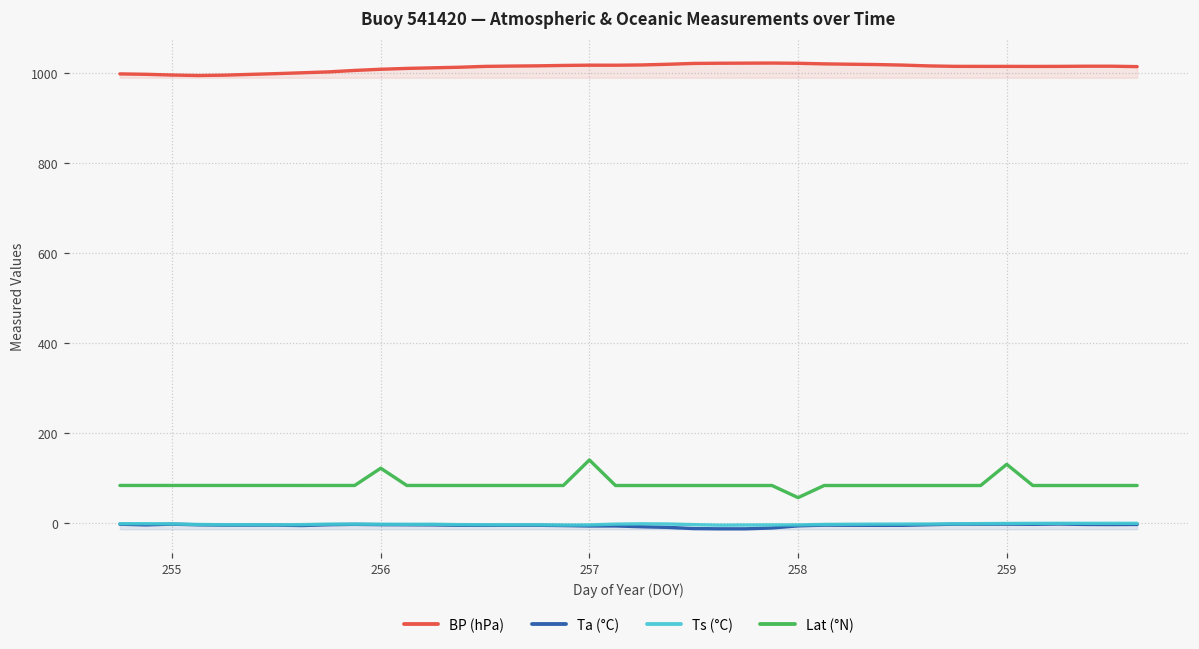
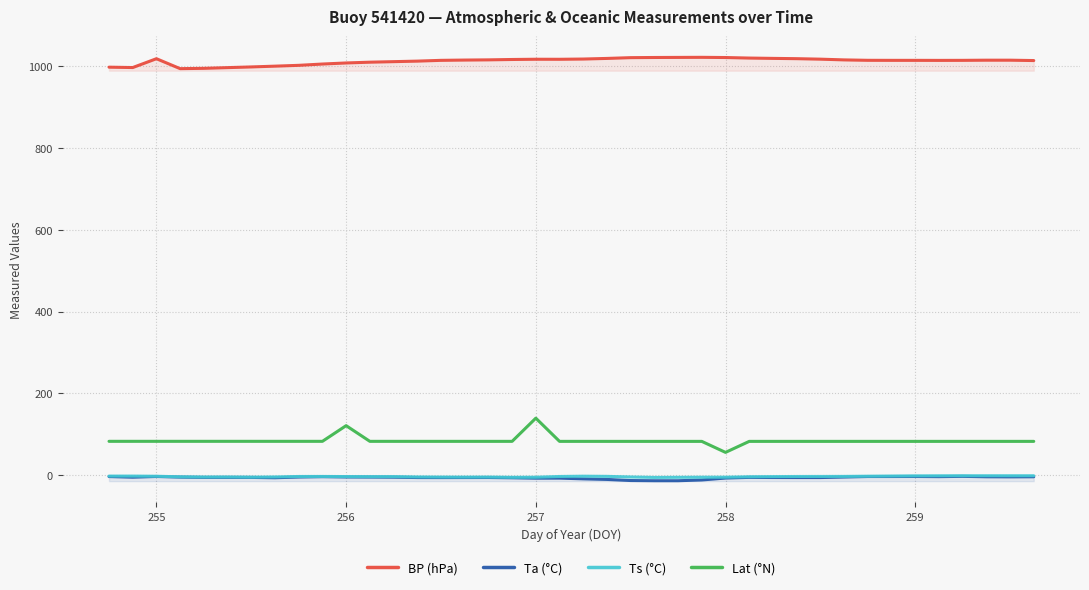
BP (hPa), 255: 1000 -> 1020
Lat (°N), 259: 130 -> 80
